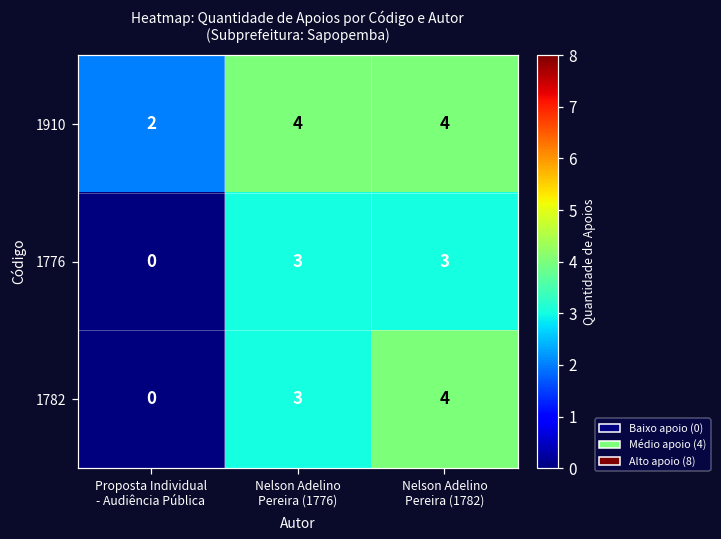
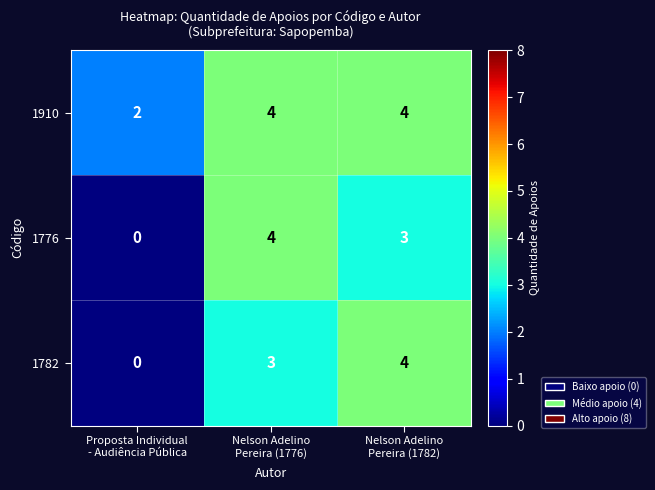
1776, Nelson Adelino Pereira (1776): 3 -> 4
